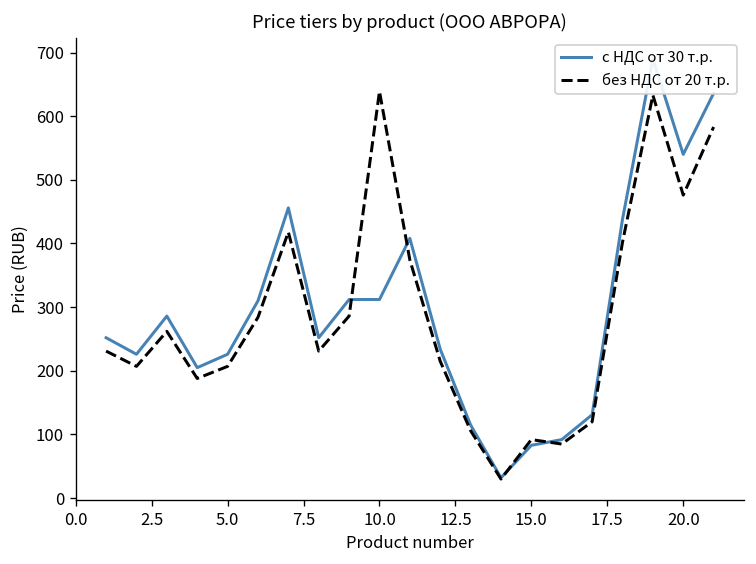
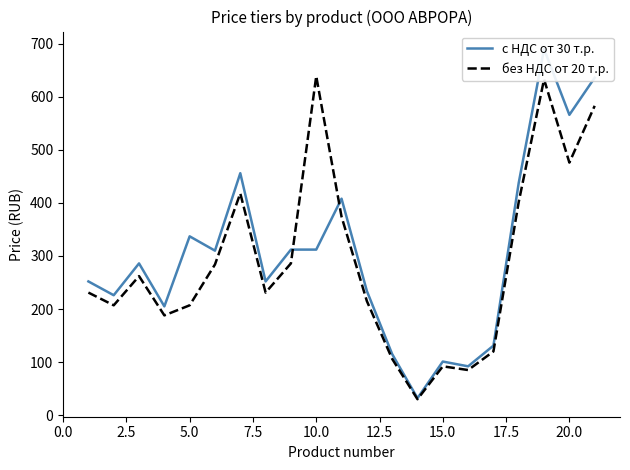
с НДС от 30 т.р., 5.0: 230 -> 340
с НДС от 30 т.р., 15.0: 80 -> 100
с НДС от 30 т.р., 20.0: 540 -> 570
